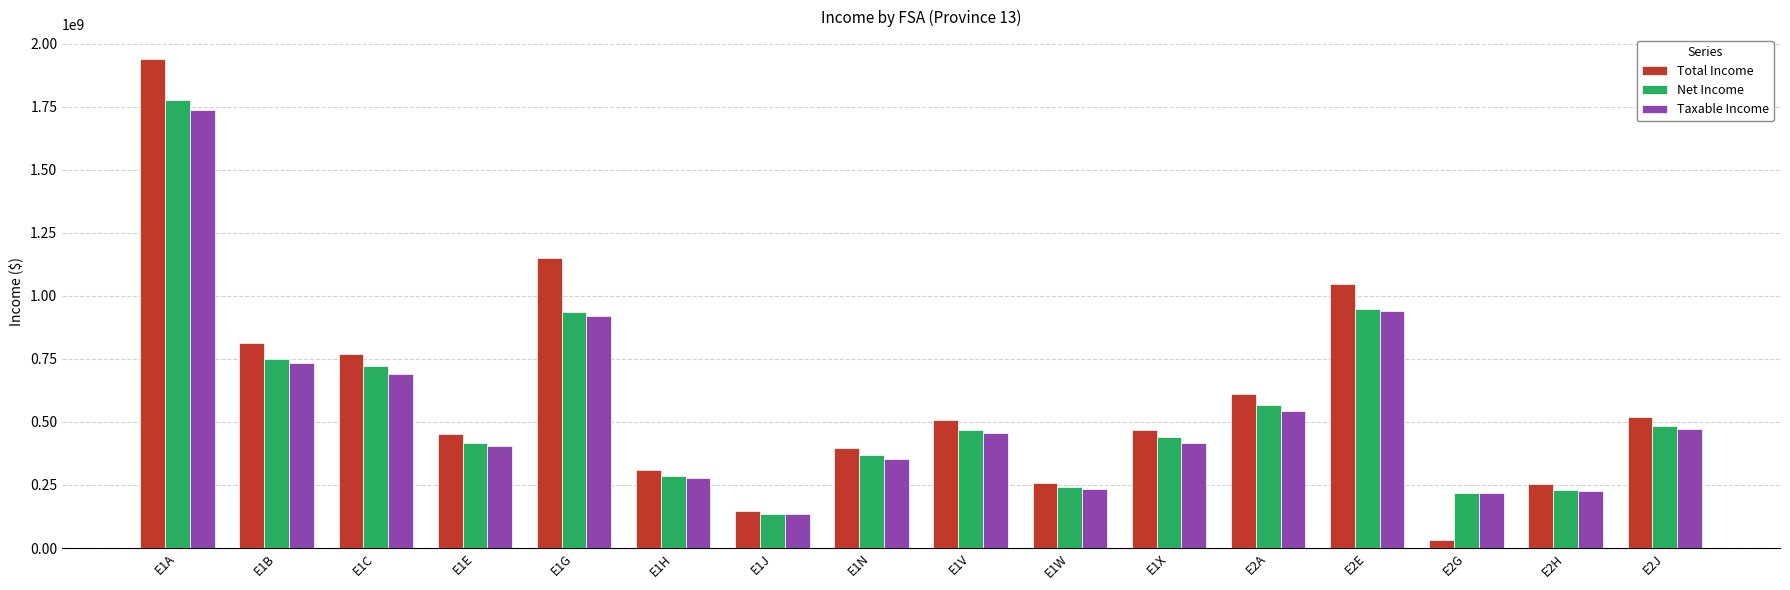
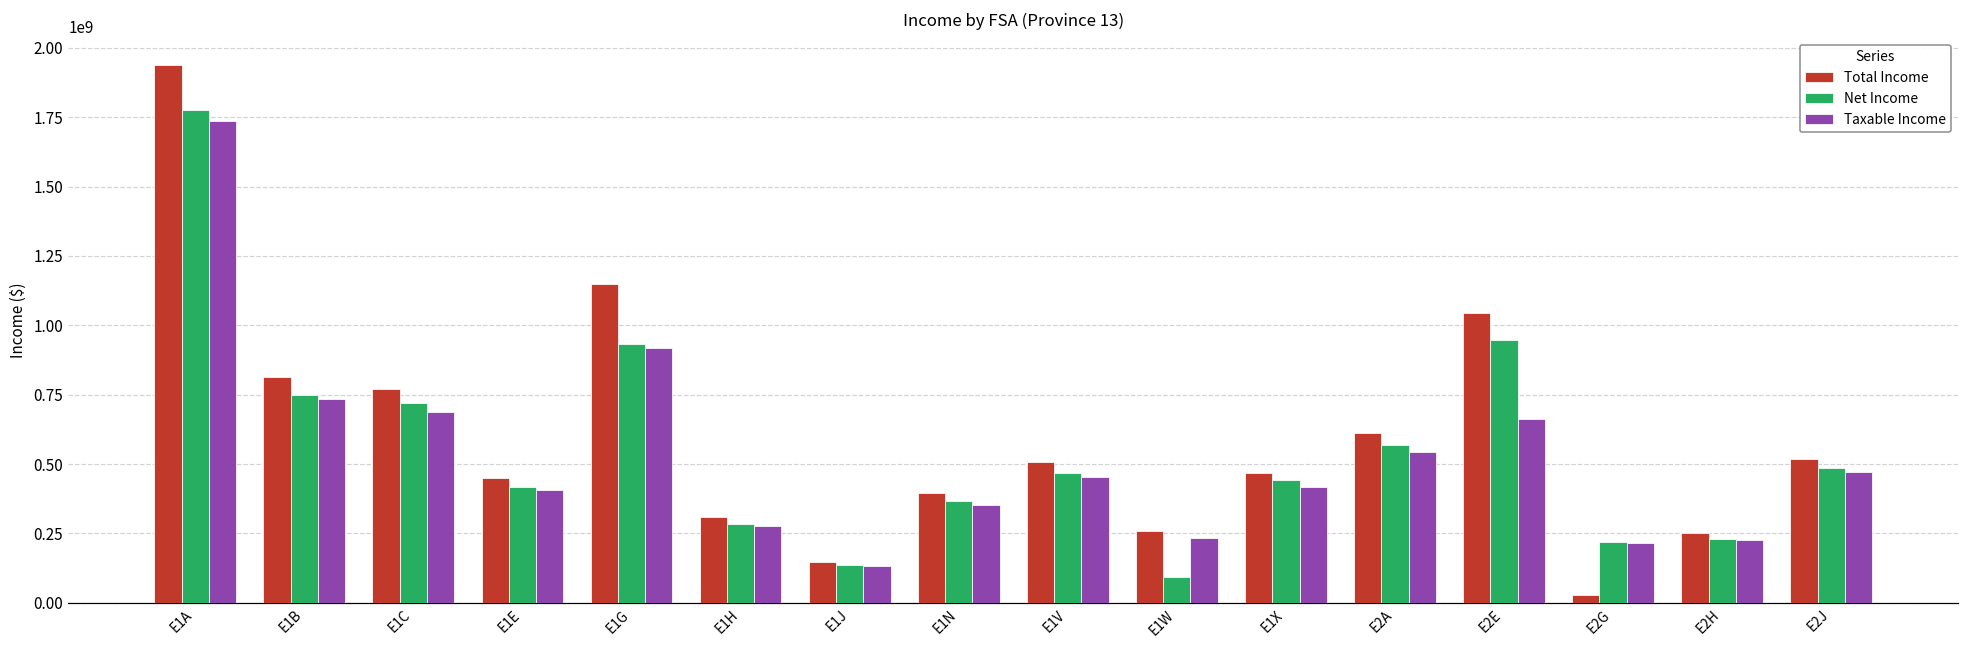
Net Income, E1W: 240000000 -> 90000000
Taxable Income, E2E: 940000000 -> 660000000
